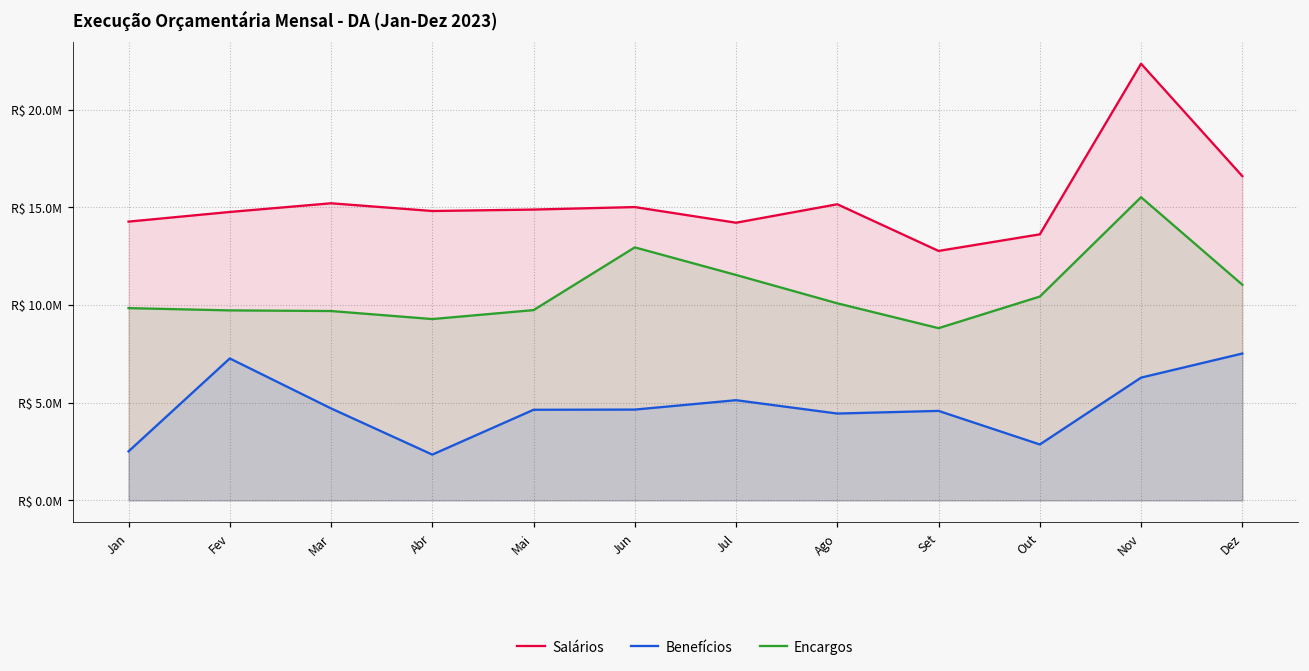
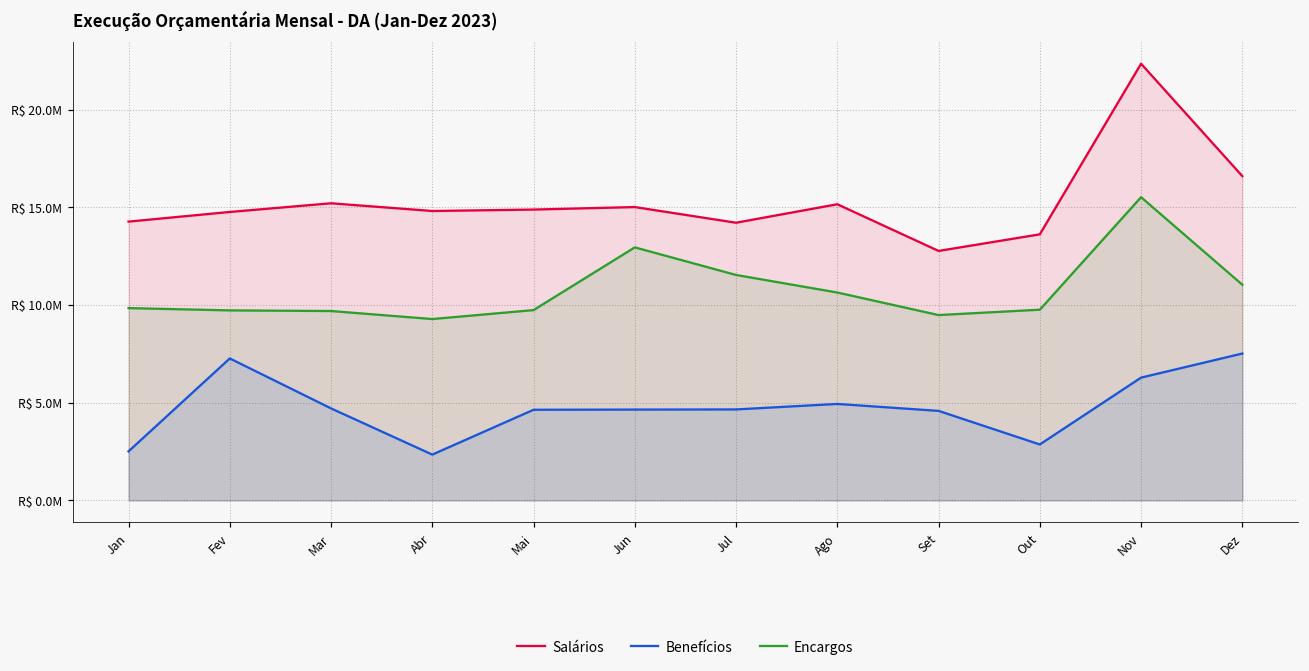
Benefícios, Jul: R$ 5100000 -> R$ 4700000
Benefícios, Ago: R$ 4400000 -> R$ 4900000
Encargos, Ago: R$ 10100000 -> R$ 10600000
Encargos, Set: R$ 8800000 -> R$ 9500000
Encargos, Out: R$ 10400000 -> R$ 9800000
